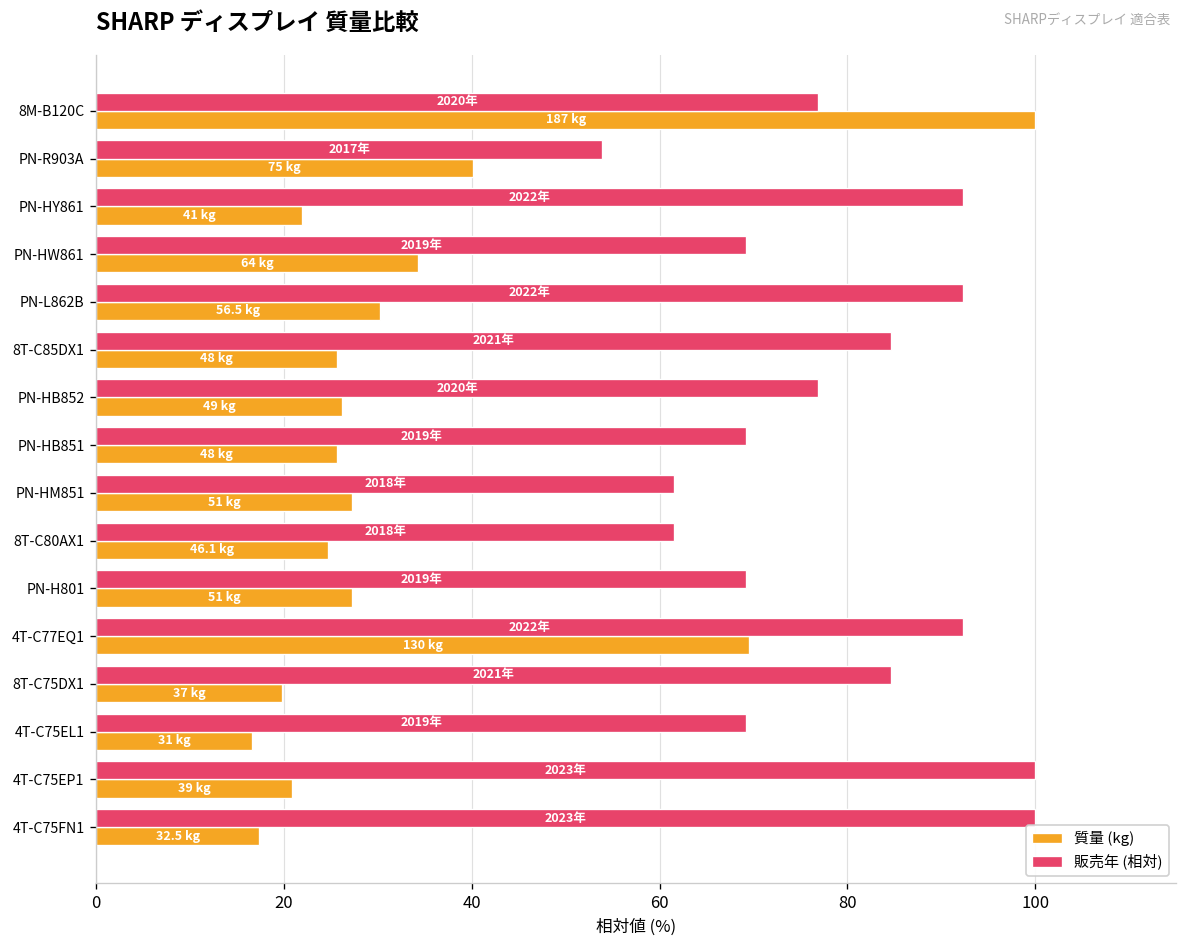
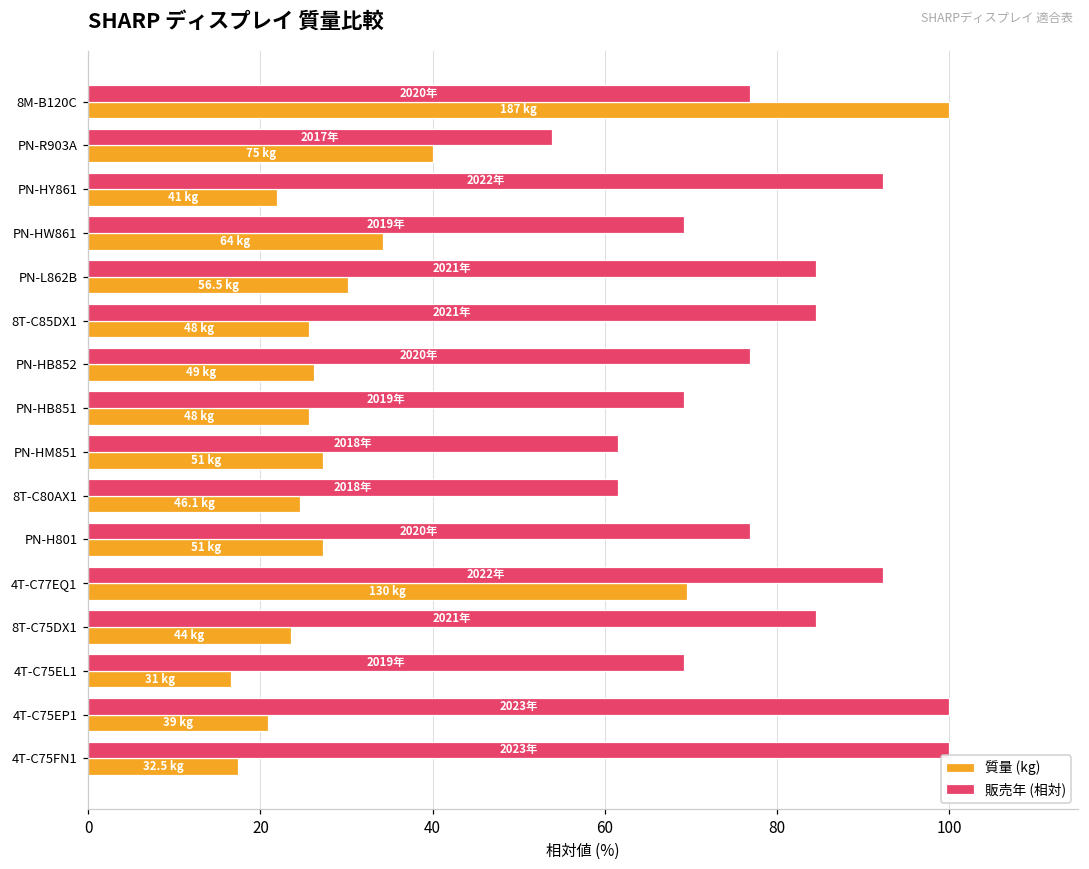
販売年 (相対), PN-L862B: 2022年 -> 2021年
販売年 (相対), PN-H801: 2019年 -> 2020年
質量 (kg), 8T-C75DX1: 37 -> 44
